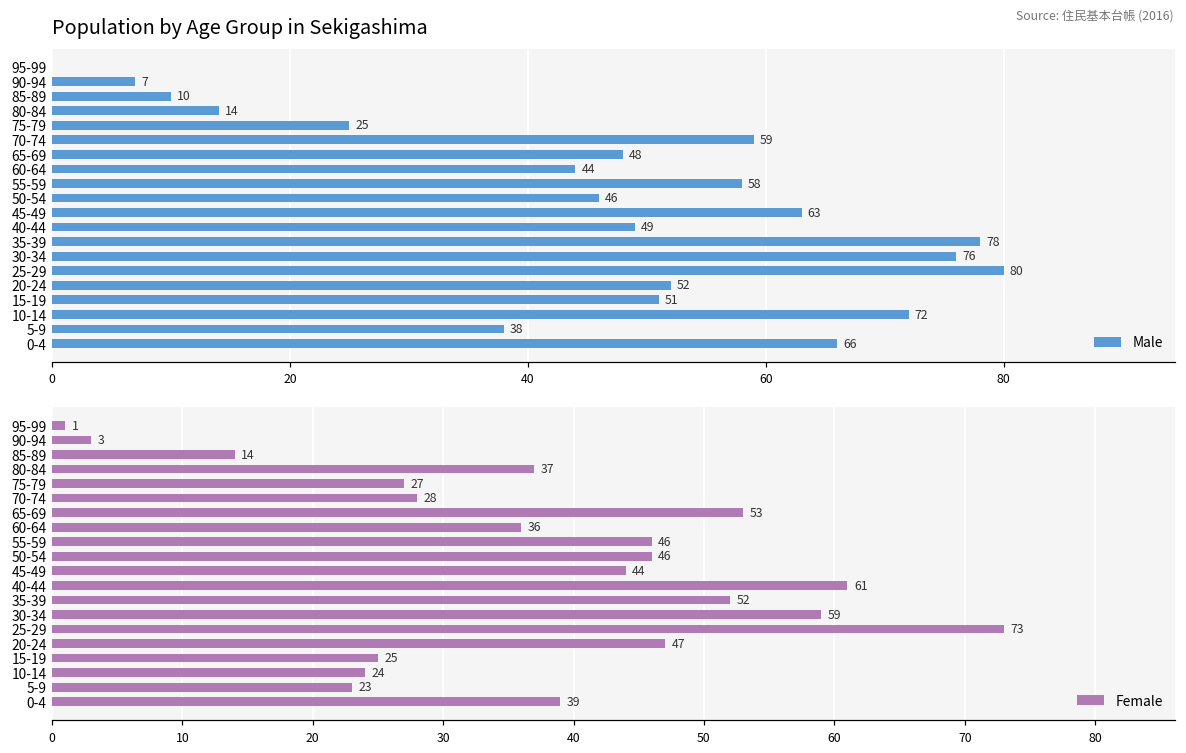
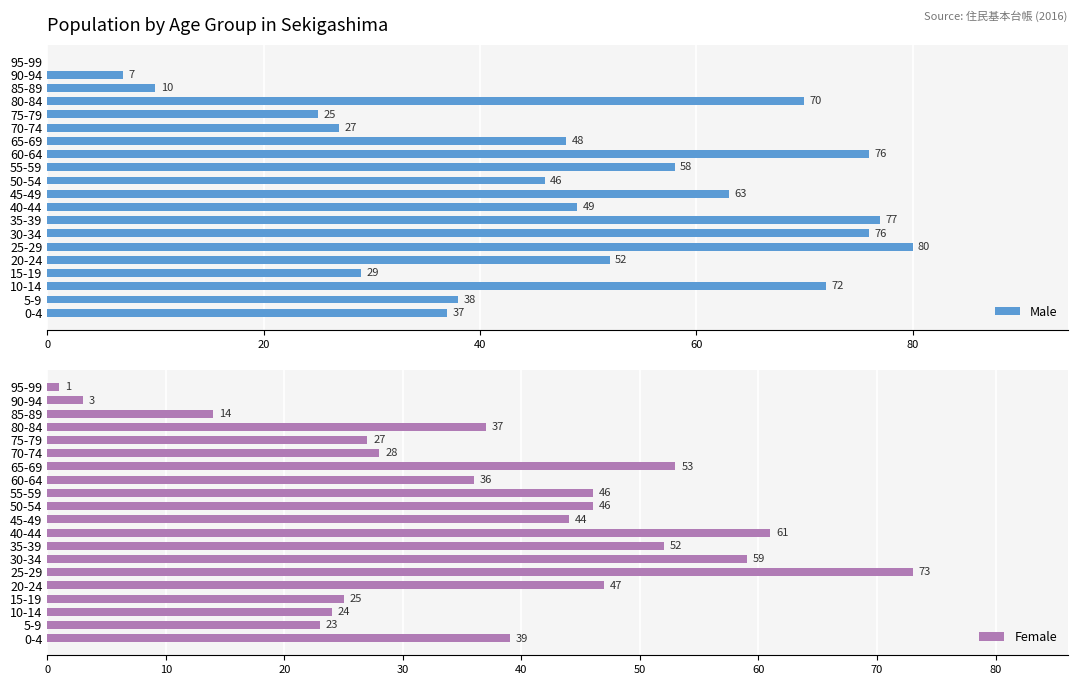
Population by Age Group in Sekigashima, 80-84: 14 -> 70
Population by Age Group in Sekigashima, 70-74: 59 -> 27
Population by Age Group in Sekigashima, 60-64: 44 -> 76
Population by Age Group in Sekigashima, 35-39: 78 -> 77
Population by Age Group in Sekigashima, 15-19: 51 -> 29
Population by Age Group in Sekigashima, 0-4: 66 -> 37
